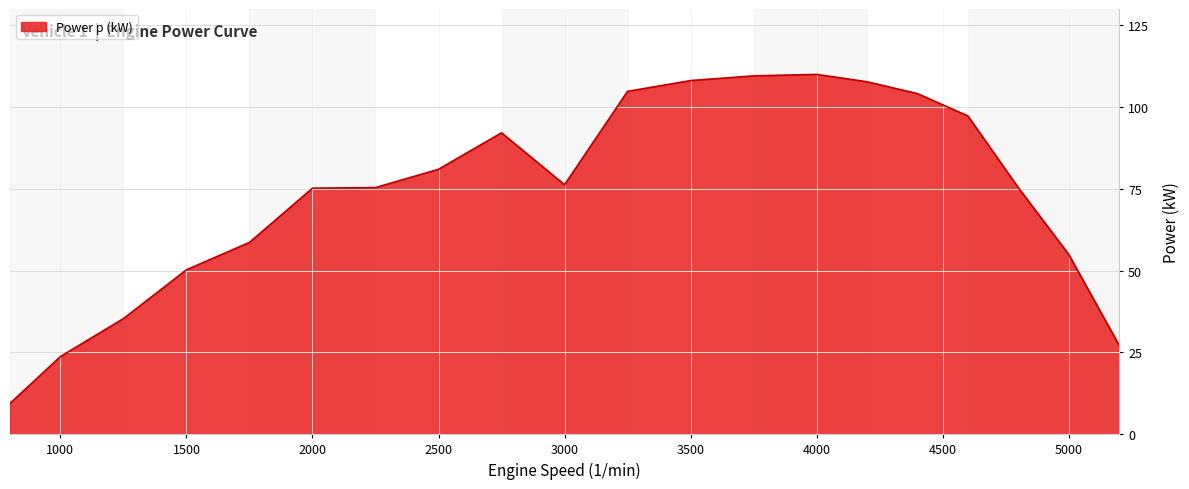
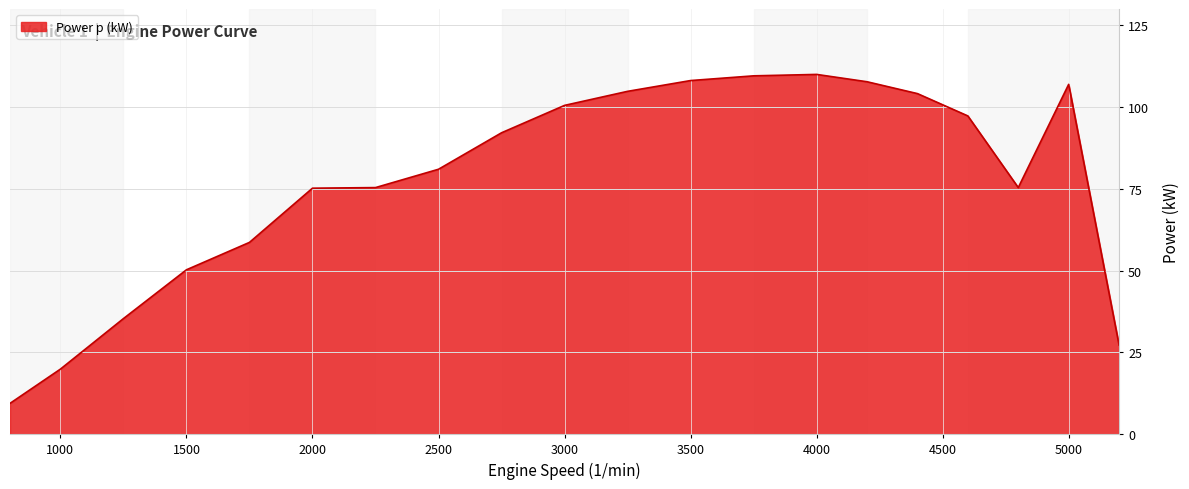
1000: 24 -> 20
3000: 76 -> 101
5000: 55 -> 107
